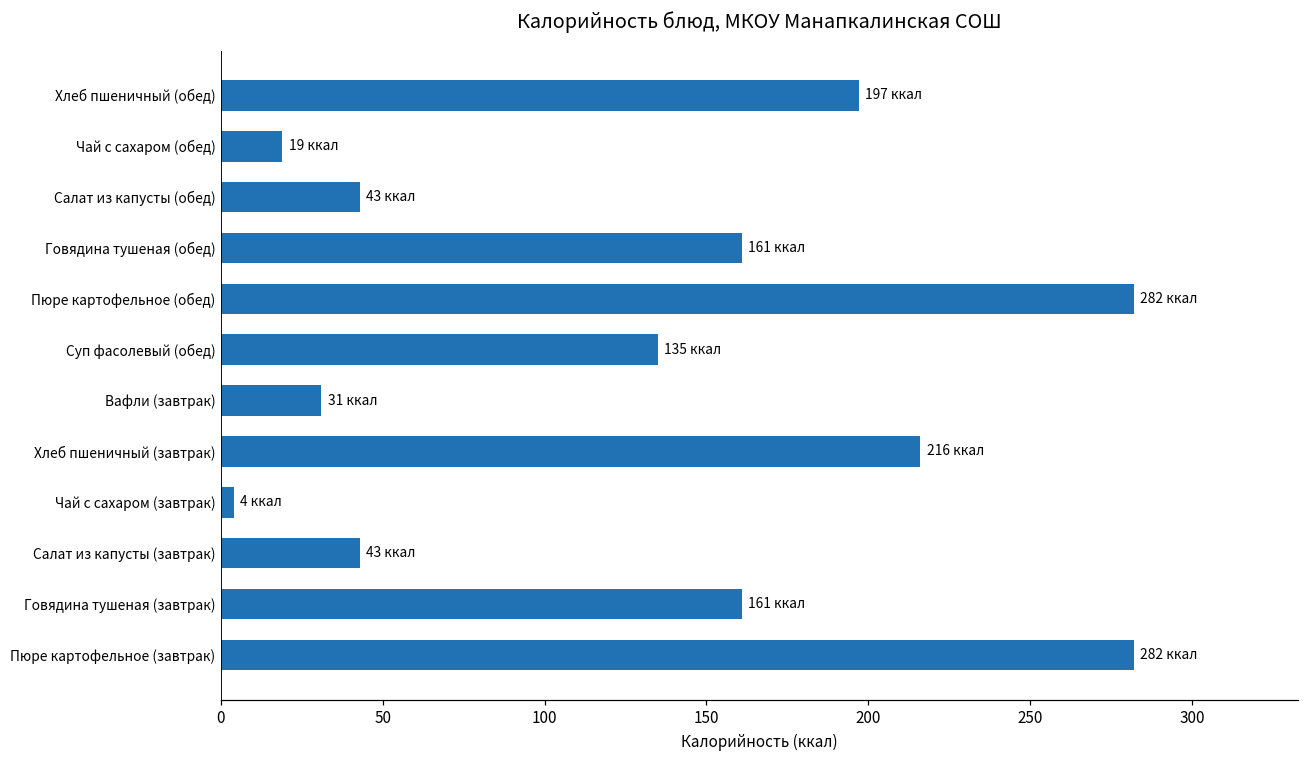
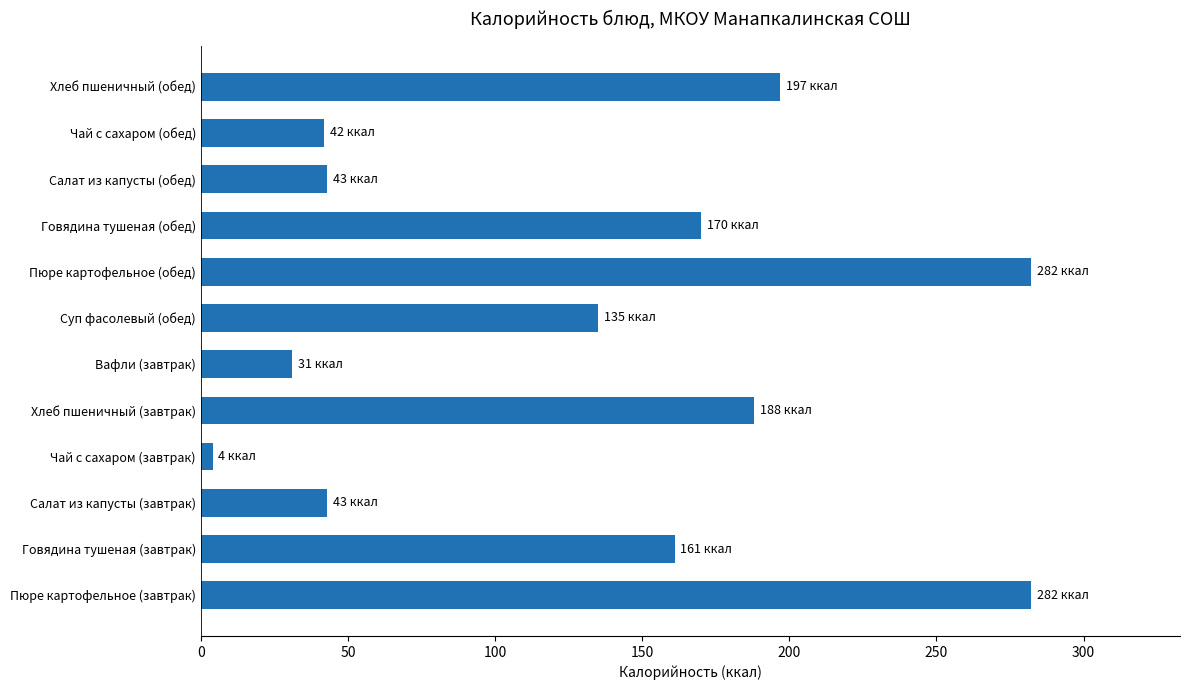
Чай с сахаром (обед): 19 -> 42
Говядина тушеная (обед): 161 -> 170
Хлеб пшеничный (завтрак): 216 -> 188
